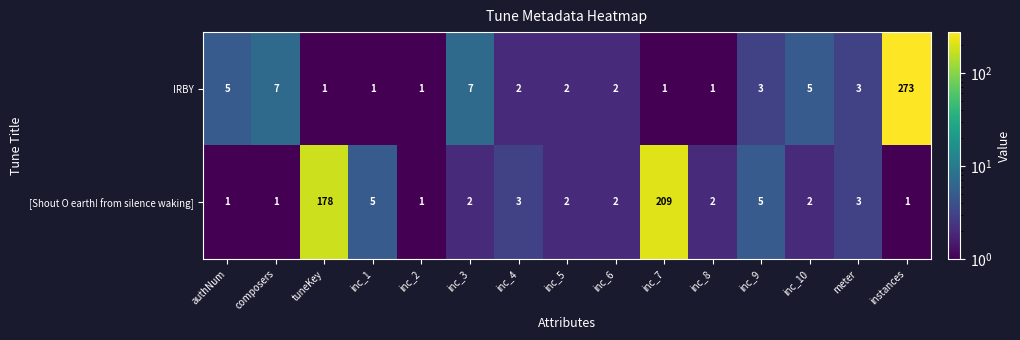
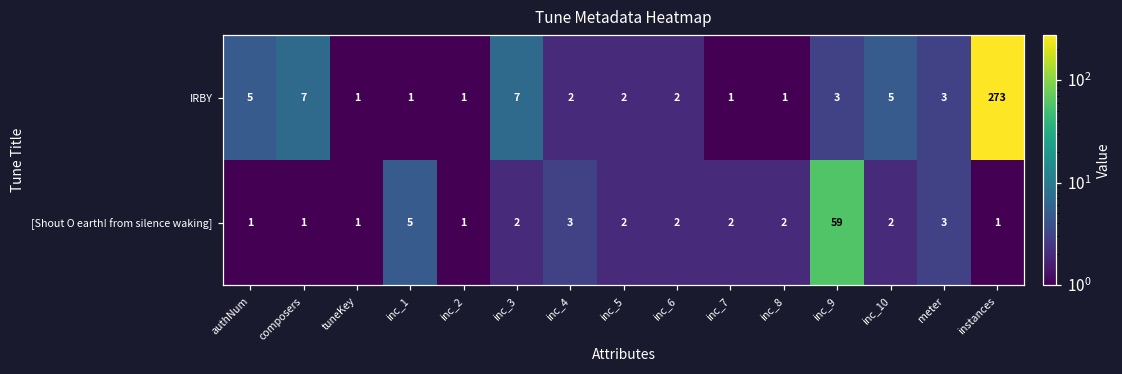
[Shout O earth! from silence waking], tuneKey: 178 -> 1
[Shout O earth! from silence waking], inc_7: 209 -> 2
[Shout O earth! from silence waking], inc_9: 5 -> 59
